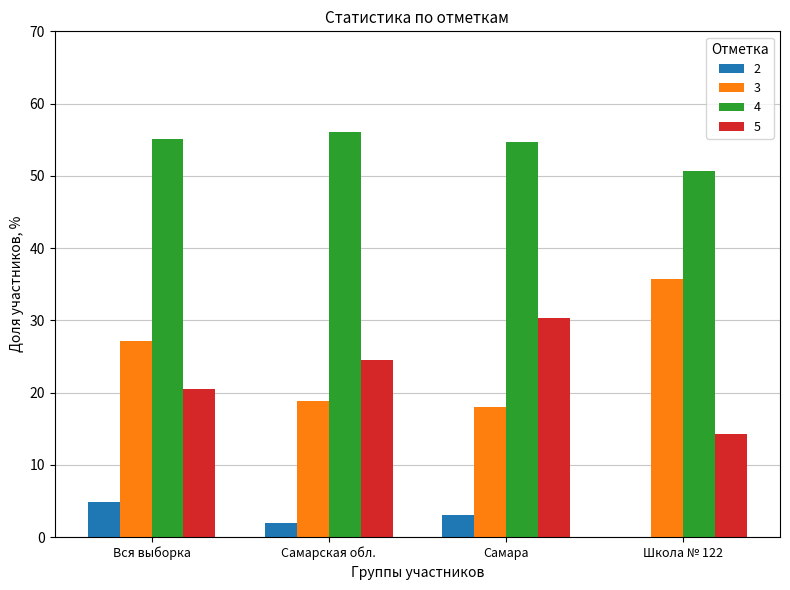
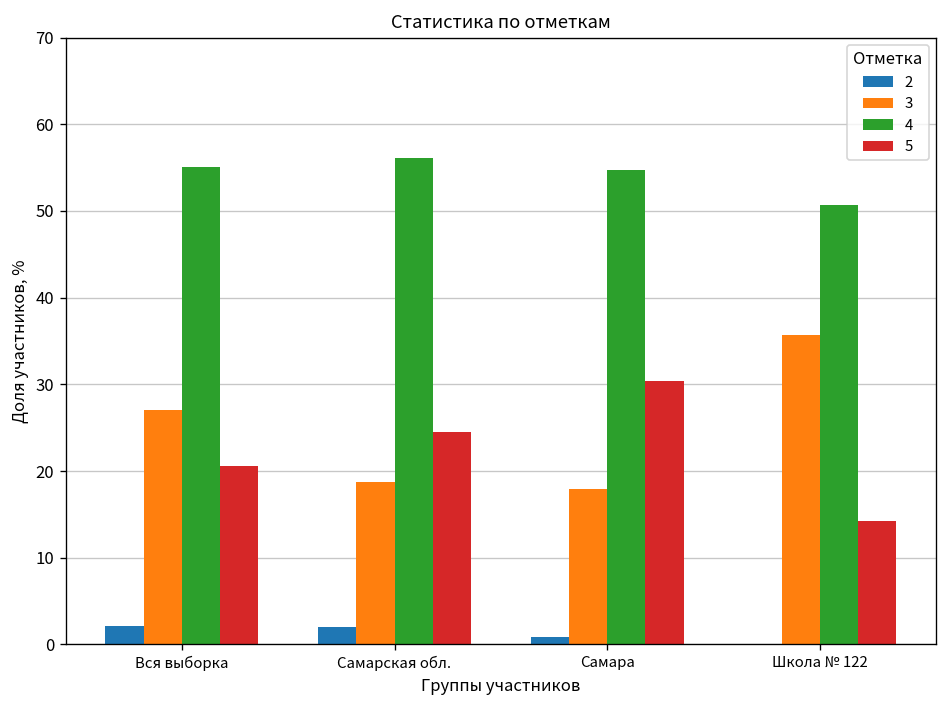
2, Вся выборка: 5 -> 2
2, Самара: 3 -> 1
